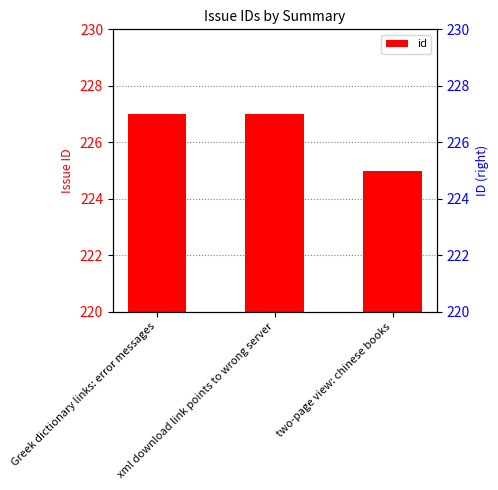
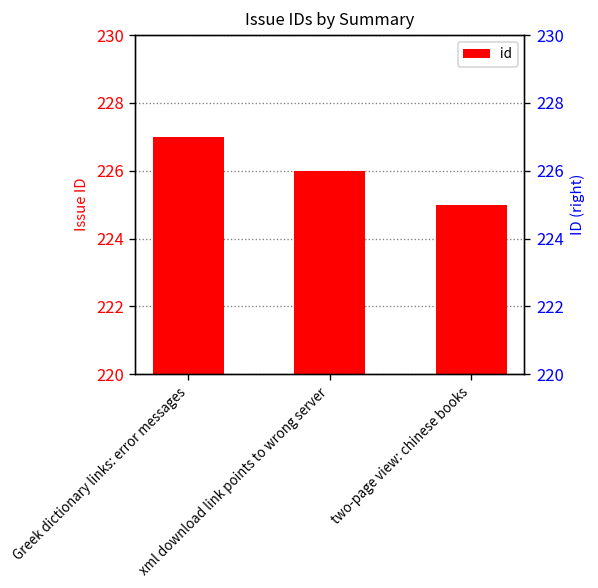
xml download link points to wrong server: 227 -> 226
